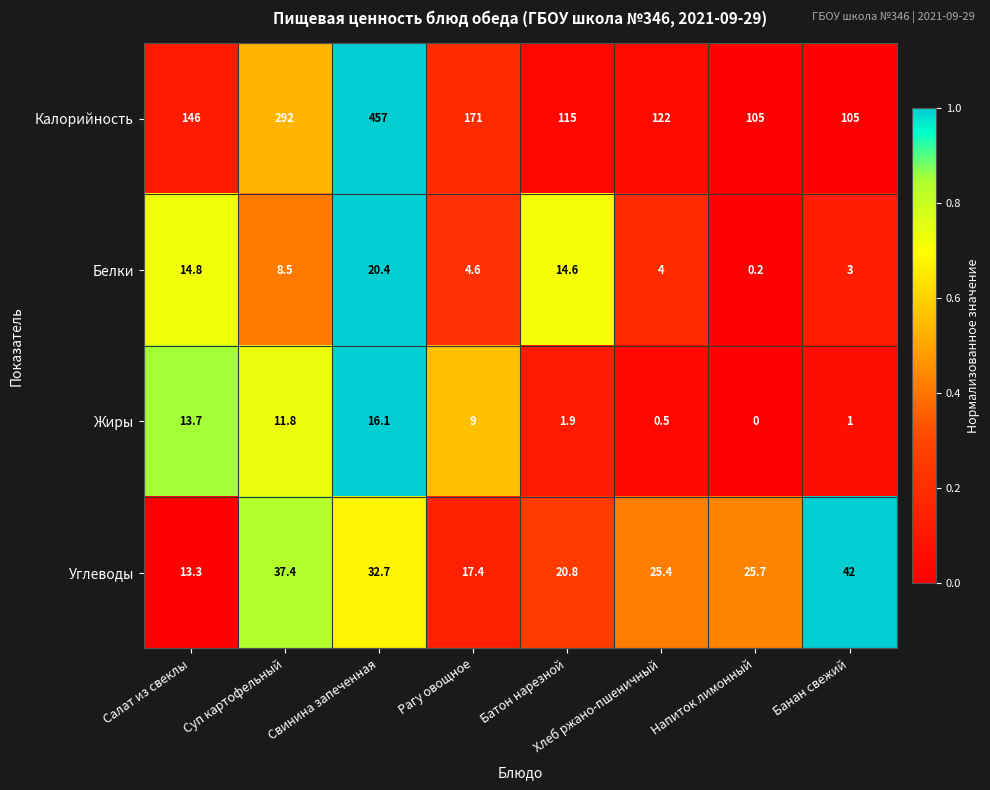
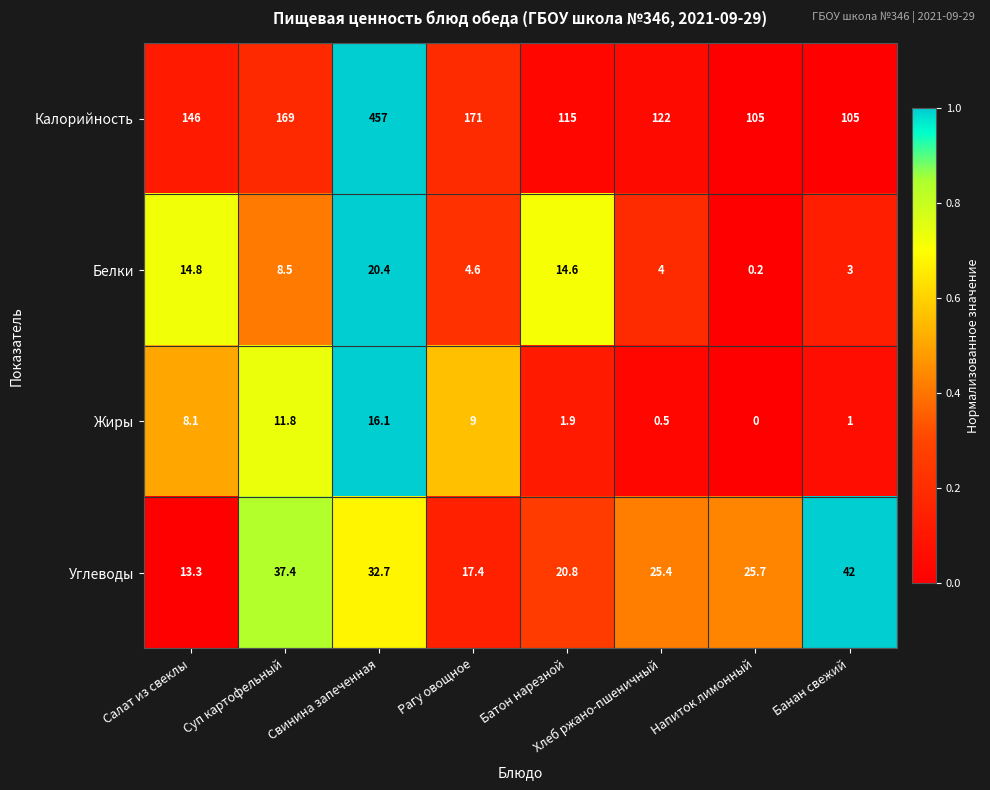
Калорийность, Суп картофельный: 292 -> 169
Жиры, Салат из свеклы: 13.7 -> 8.1
